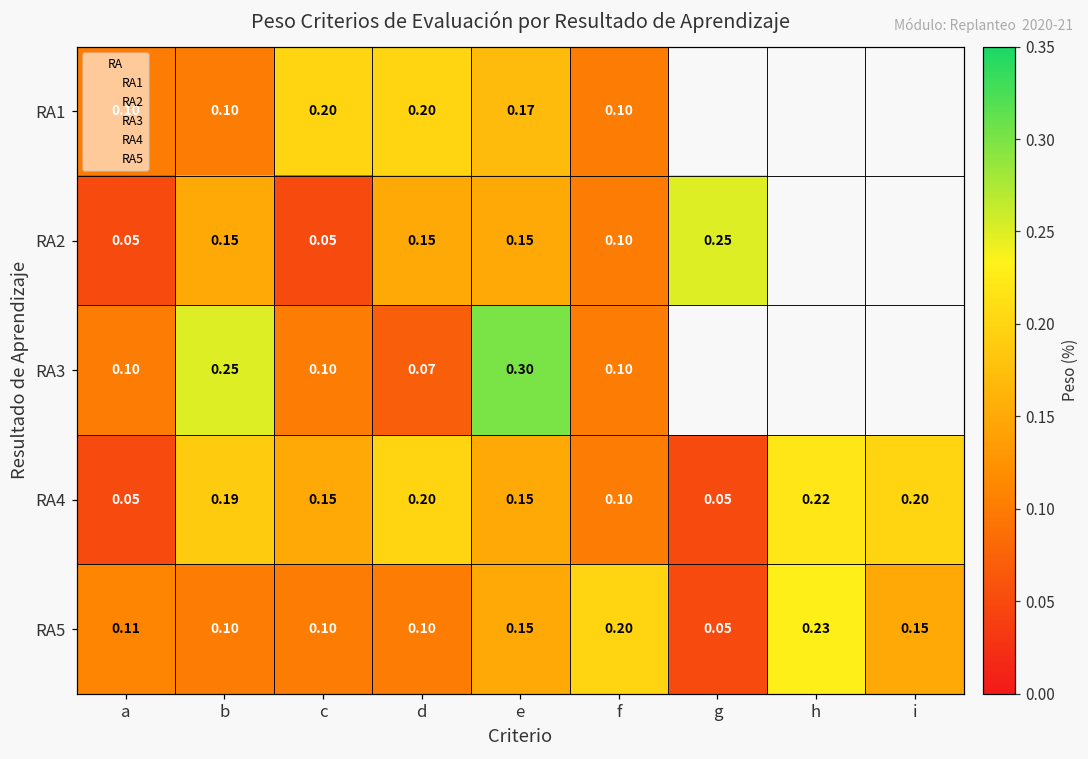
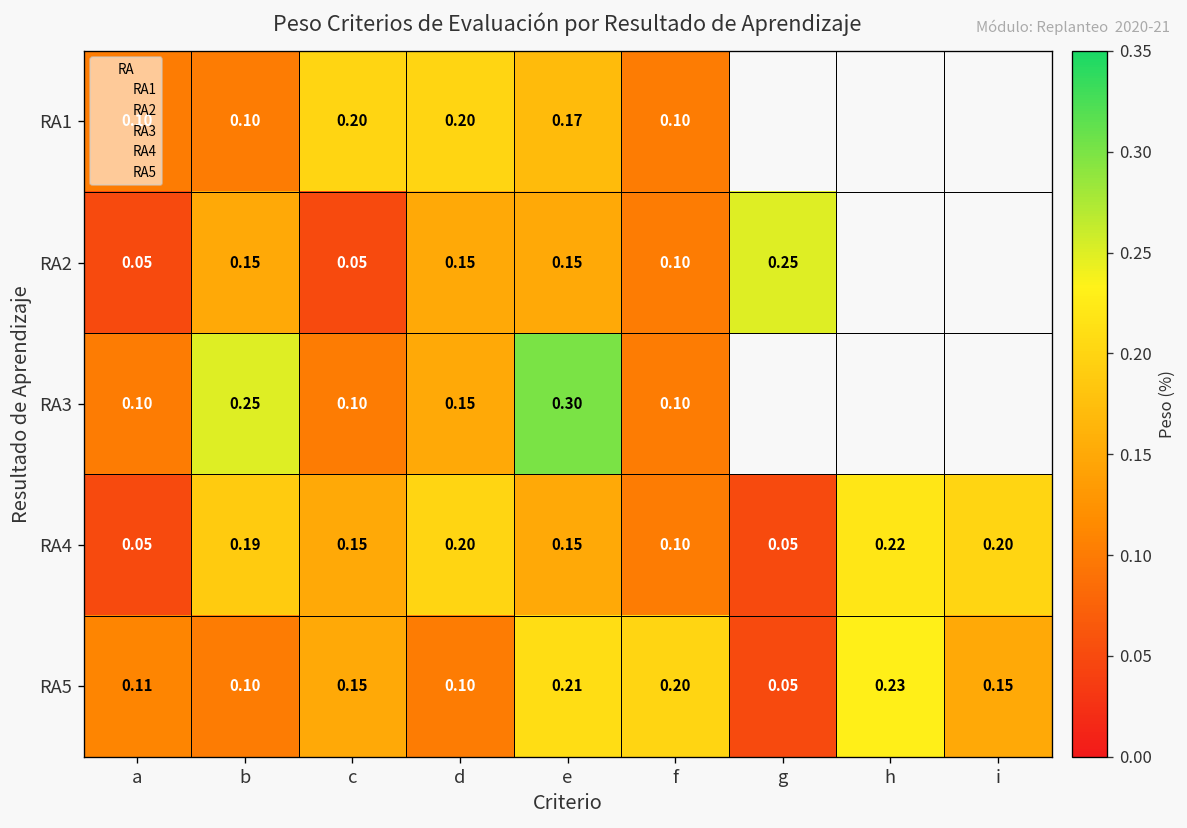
RA3, d: 0.07 -> 0.15
RA5, c: 0.10 -> 0.15
RA5, e: 0.15 -> 0.21
